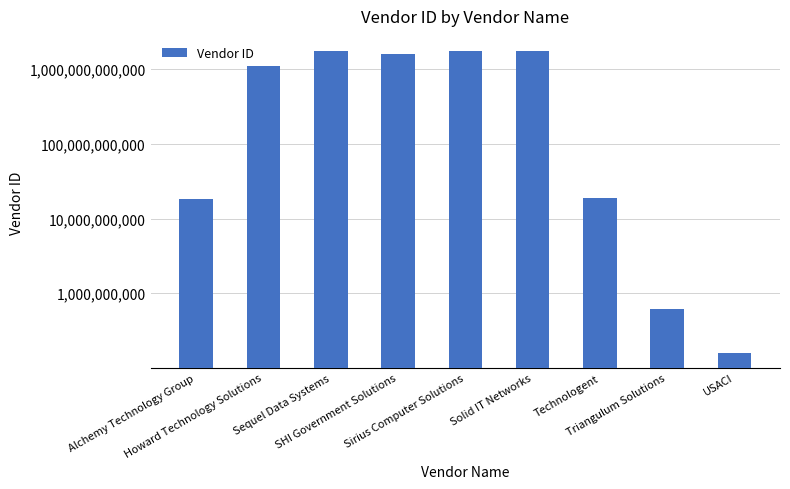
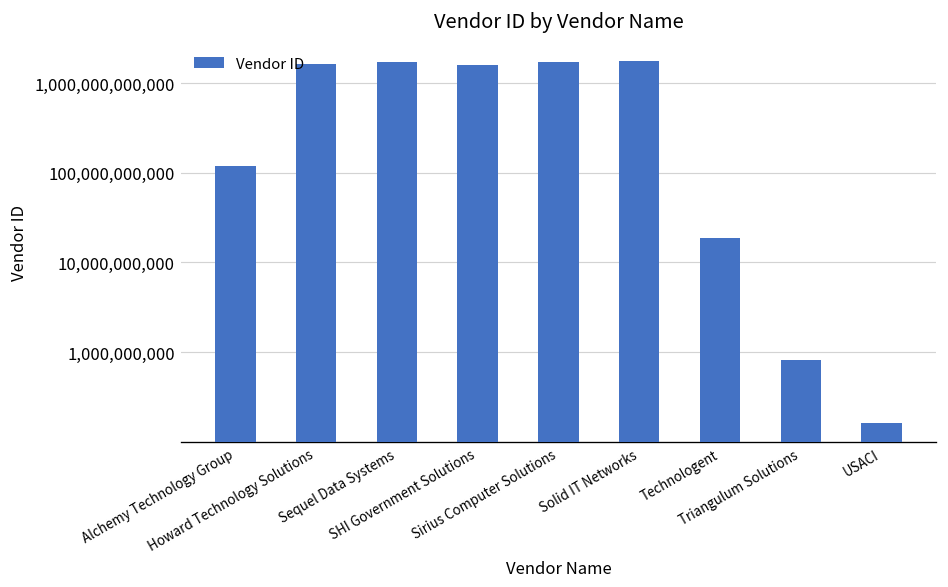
Alchemy Technology Group: 18,000,000,000 -> 120,000,000,000
Howard Technology Solutions: 1,100,000,000,000 -> 1,600,000,000,000
Triangulum Solutions: 600,000,000 -> 800,000,000
